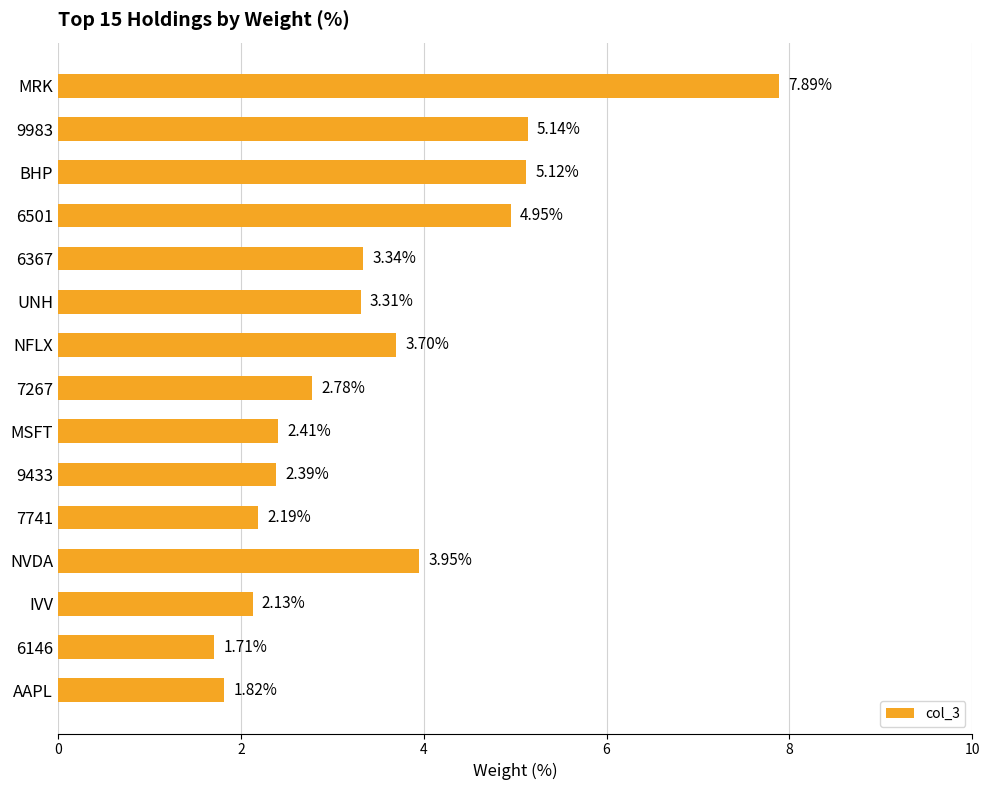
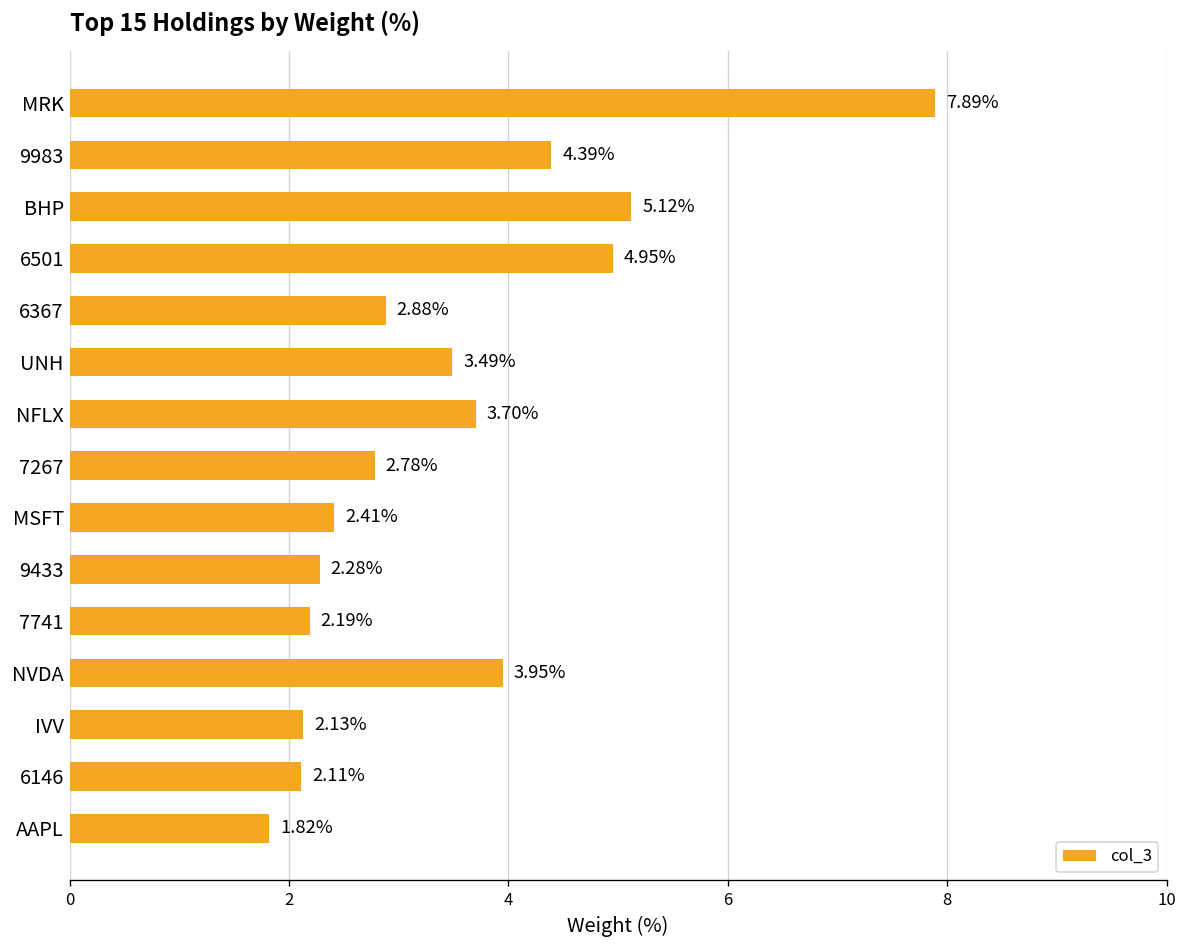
9983: 5.14% -> 4.39%
6367: 3.34% -> 2.88%
UNH: 3.31% -> 3.49%
9433: 2.39% -> 2.28%
6146: 1.71% -> 2.11%
